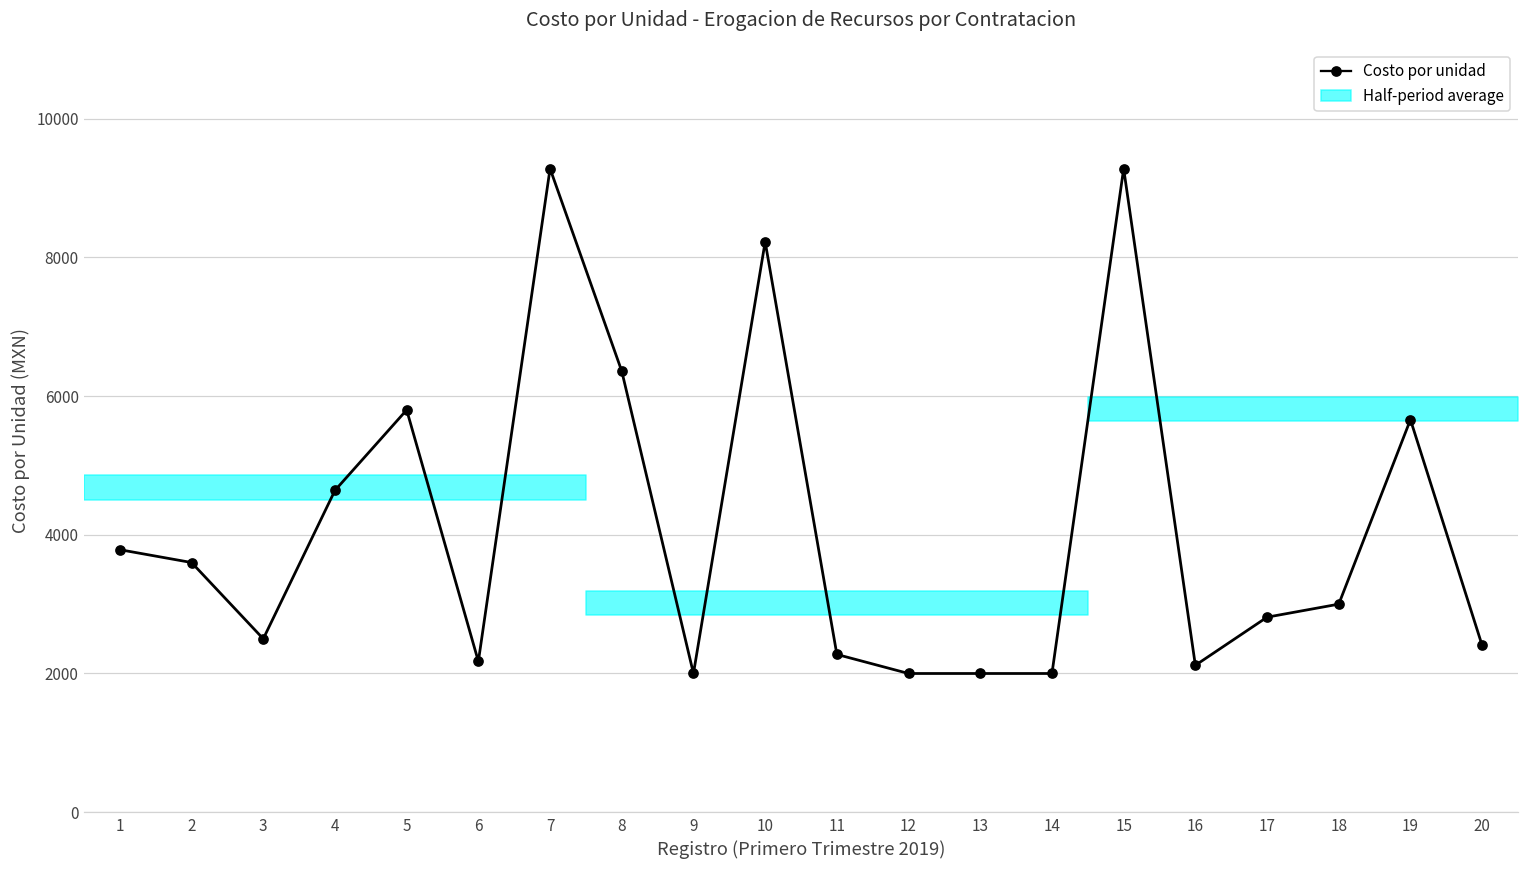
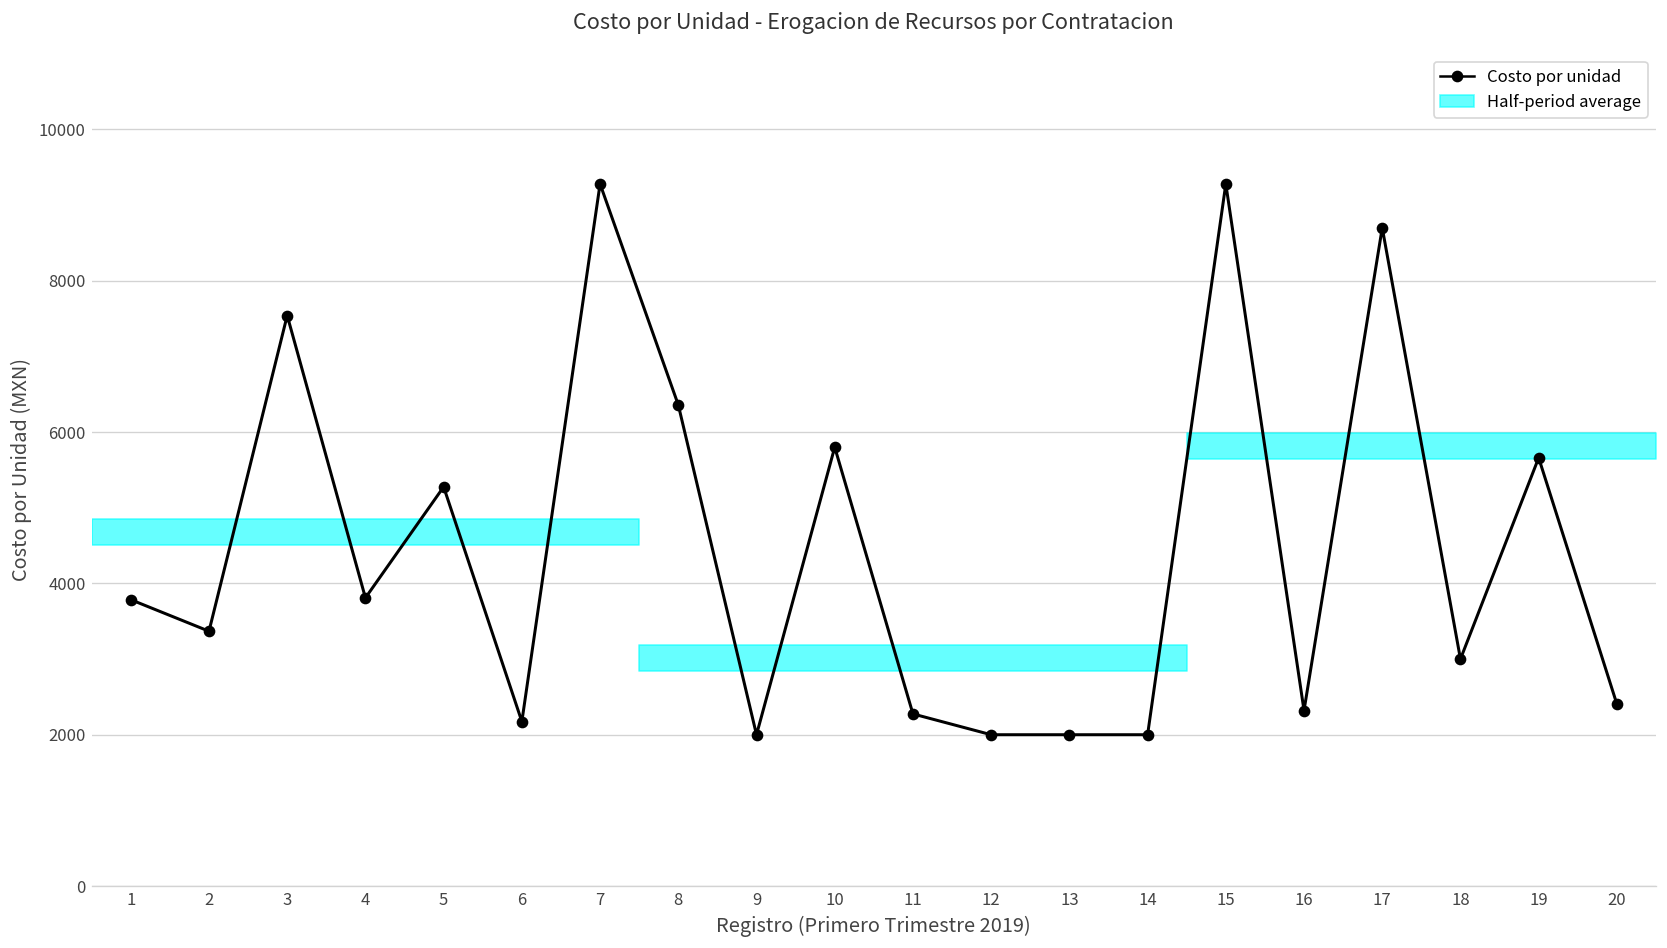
Costo por unidad, 2: 3600 -> 3400
Costo por unidad, 3: 2500 -> 7500
Costo por unidad, 4: 4600 -> 3800
Costo por unidad, 5: 5800 -> 5300
Costo por unidad, 10: 8200 -> 5800
Costo por unidad, 16: 2100 -> 2300
Costo por unidad, 17: 2800 -> 8700
